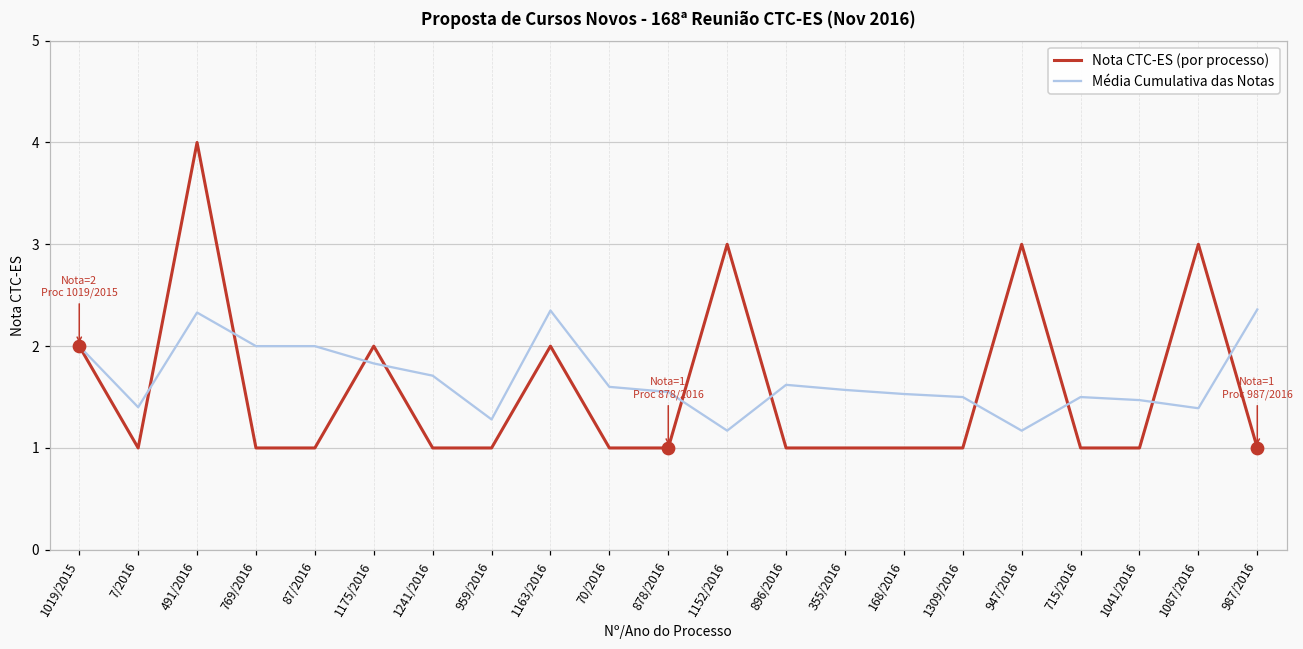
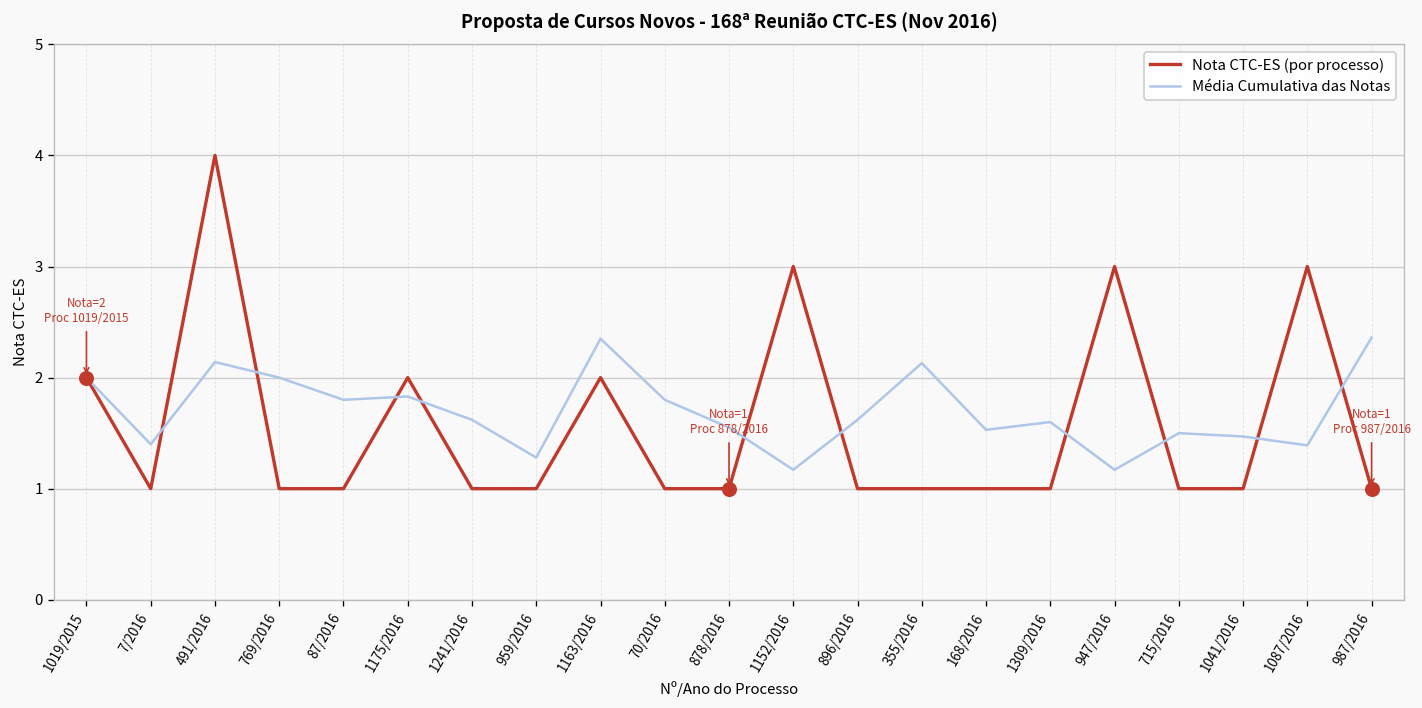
Média Cumulativa das Notas, 491/2016: 2.3 -> 2.1
Média Cumulativa das Notas, 87/2016: 2.0 -> 1.8
Média Cumulativa das Notas, 1241/2016: 1.7 -> 1.6
Média Cumulativa das Notas, 70/2016: 1.6 -> 1.8
Média Cumulativa das Notas, 355/2016: 1.6 -> 2.1
Média Cumulativa das Notas, 1309/2016: 1.5 -> 1.6
